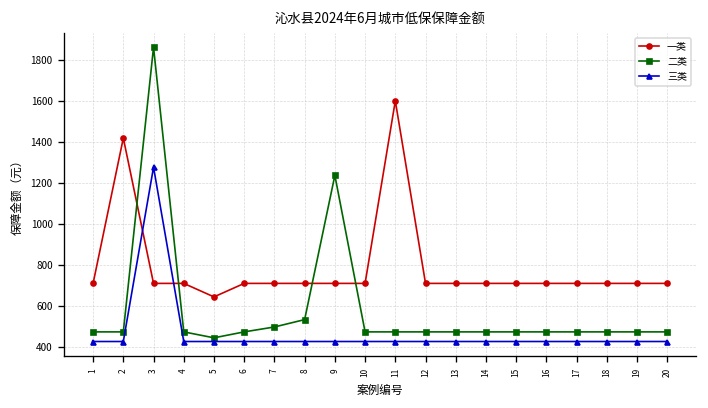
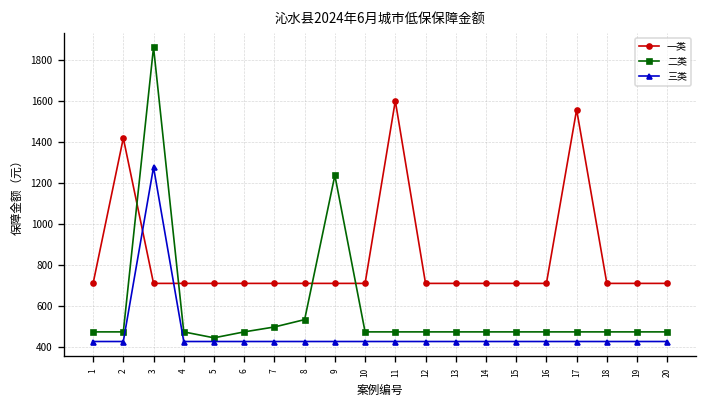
一类, 5: 640 -> 710
一类, 17: 710 -> 1560
